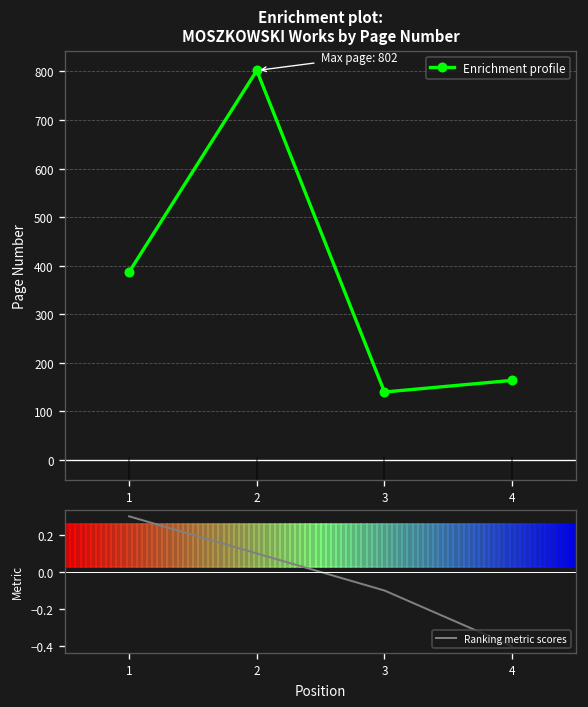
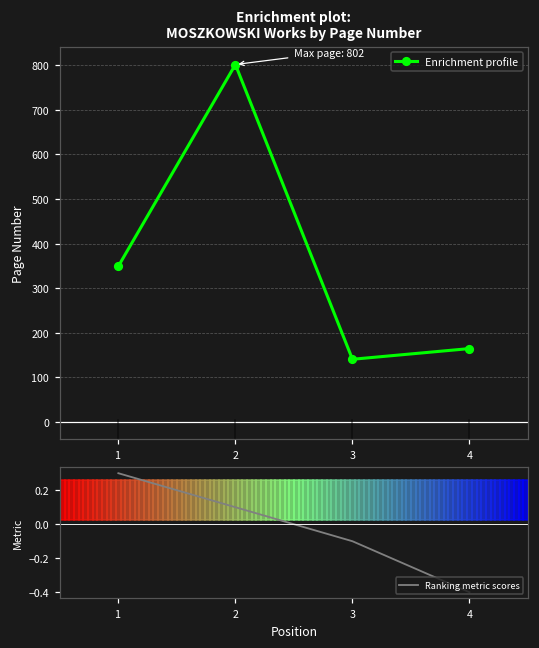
Enrichment plot: MOSZKOWSKI Works by Page Number, 1: 390 -> 350
